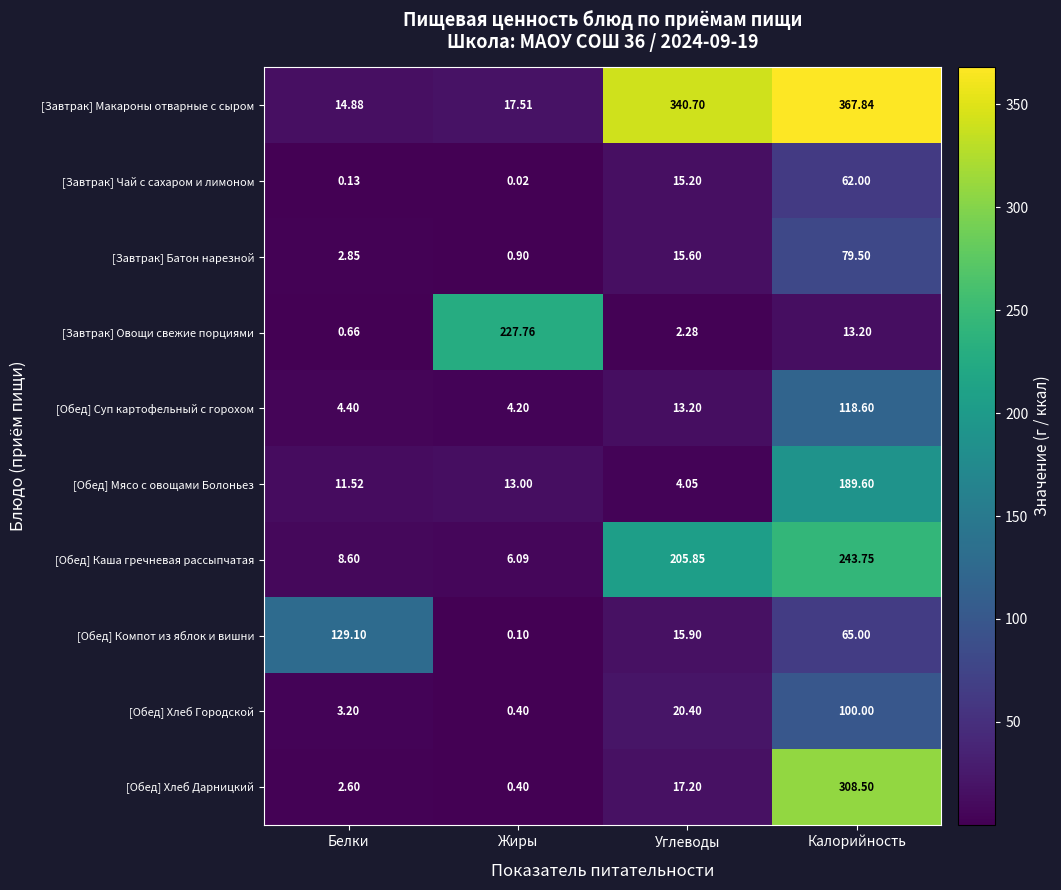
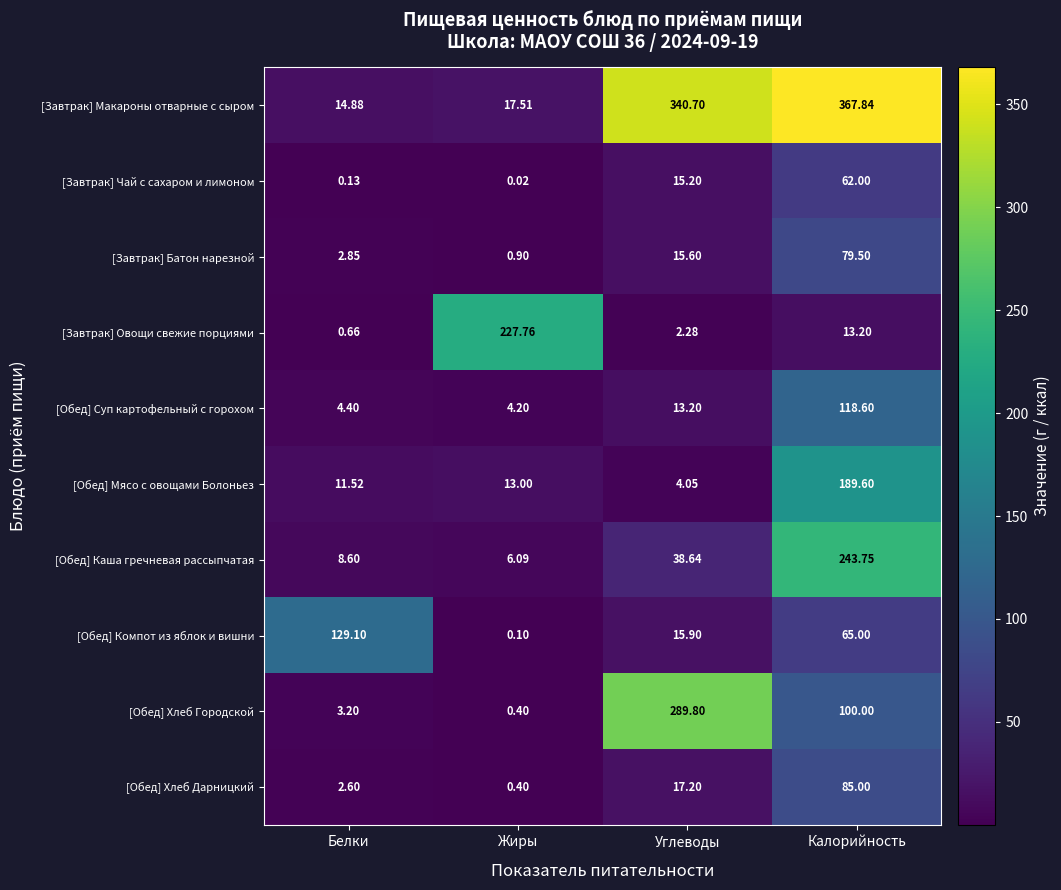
[Обед] Каша гречневая рассыпчатая, Углеводы: 205.85 -> 38.64
[Обед] Хлеб Городской, Углеводы: 20.40 -> 289.80
[Обед] Хлеб Дарницкий, Калорийность: 308.50 -> 85.00
